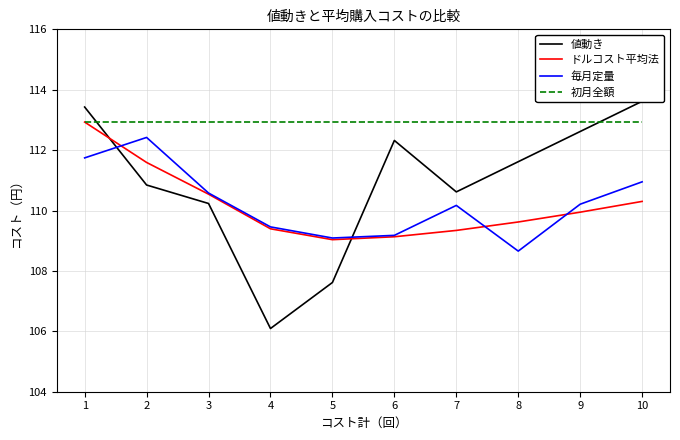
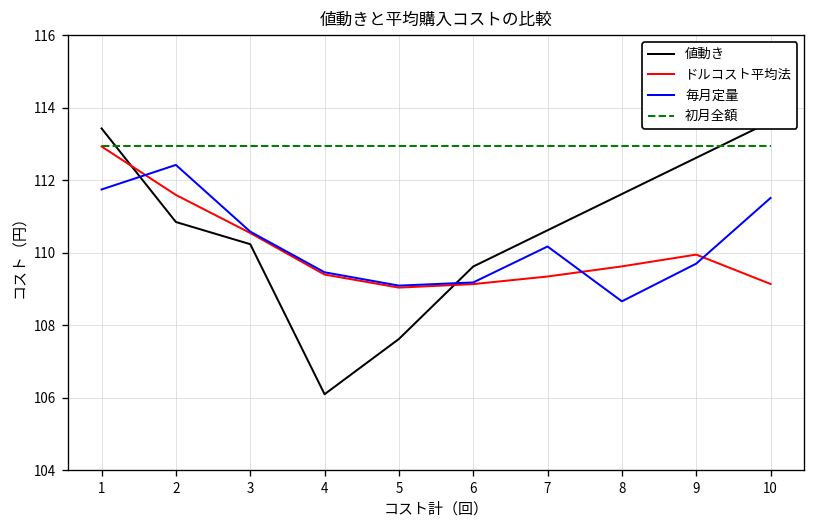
値動き, 6: 112.3 -> 109.6
毎月定量, 9: 110.2 -> 109.7
ドルコスト平均法, 10: 110.3 -> 109.1
毎月定量, 10: 111.0 -> 111.5
